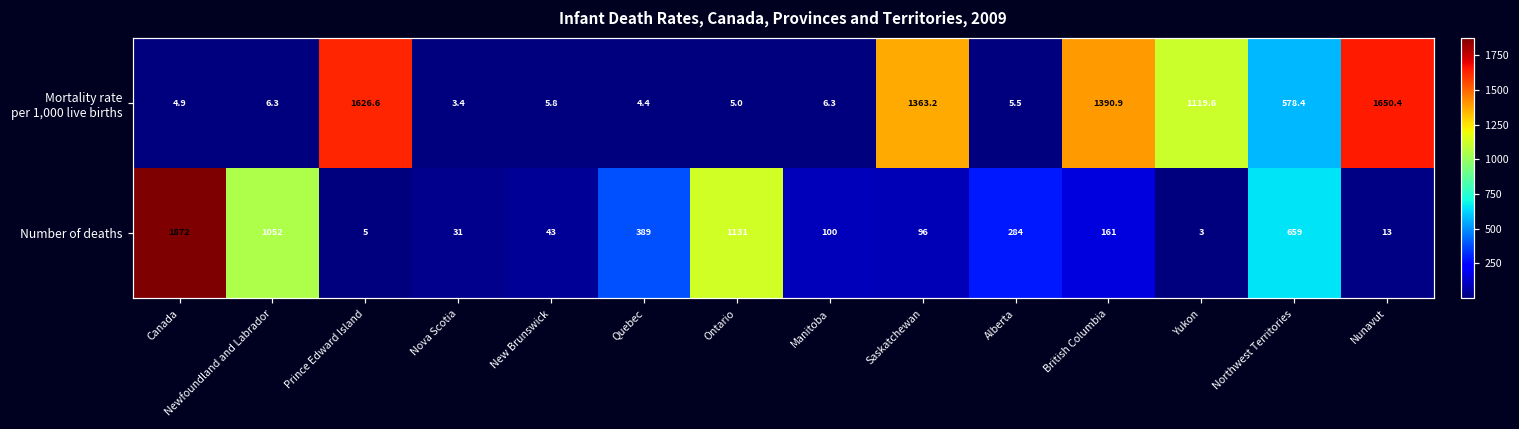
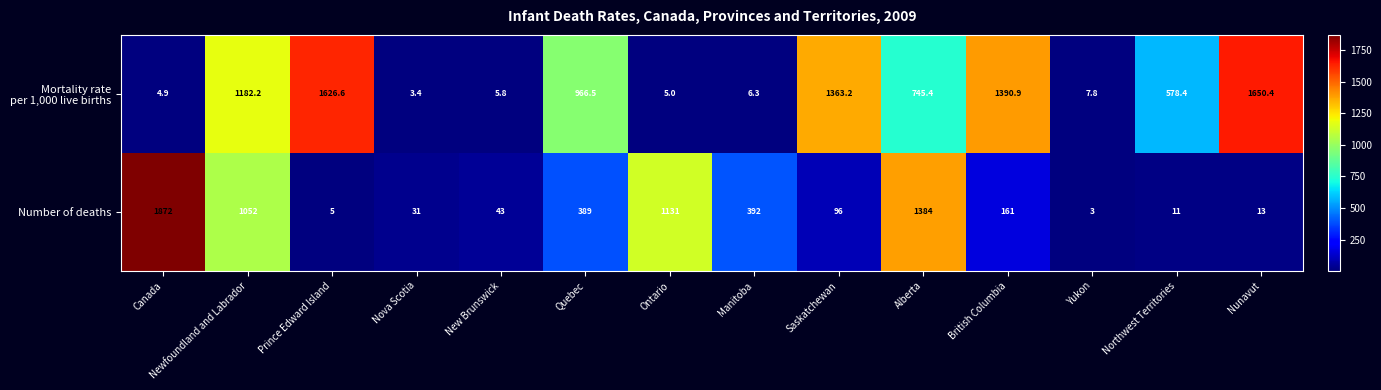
Mortality rate per 1,000 live births, Newfoundland and Labrador: 6.3 -> 1182.2
Mortality rate per 1,000 live births, Quebec: 4.4 -> 966.5
Mortality rate per 1,000 live births, Alberta: 5.5 -> 745.4
Mortality rate per 1,000 live births, Yukon: 1119.6 -> 7.8
Number of deaths, Manitoba: 100 -> 392
Number of deaths, Alberta: 284 -> 1384
Number of deaths, Northwest Territories: 659 -> 11
